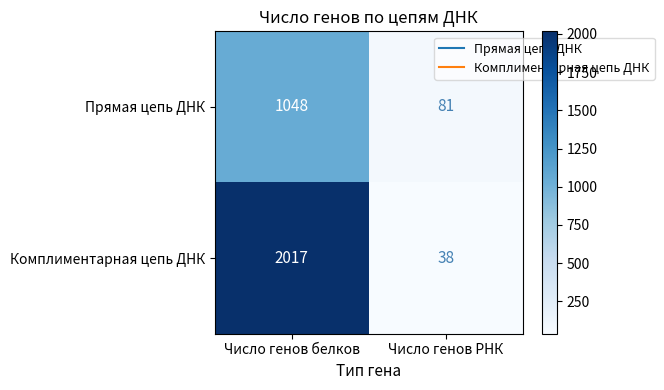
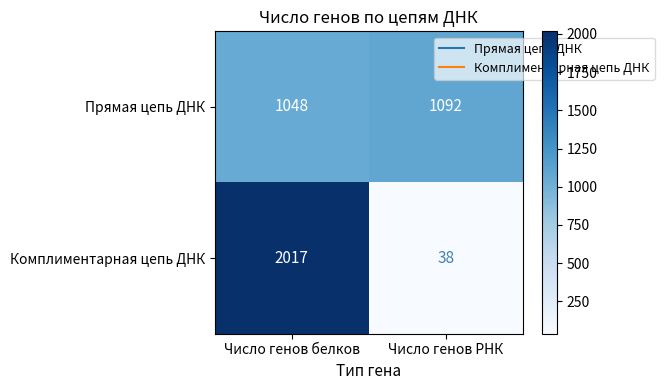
Прямая цепь ДНК, Число генов РНК: 81 -> 1092
